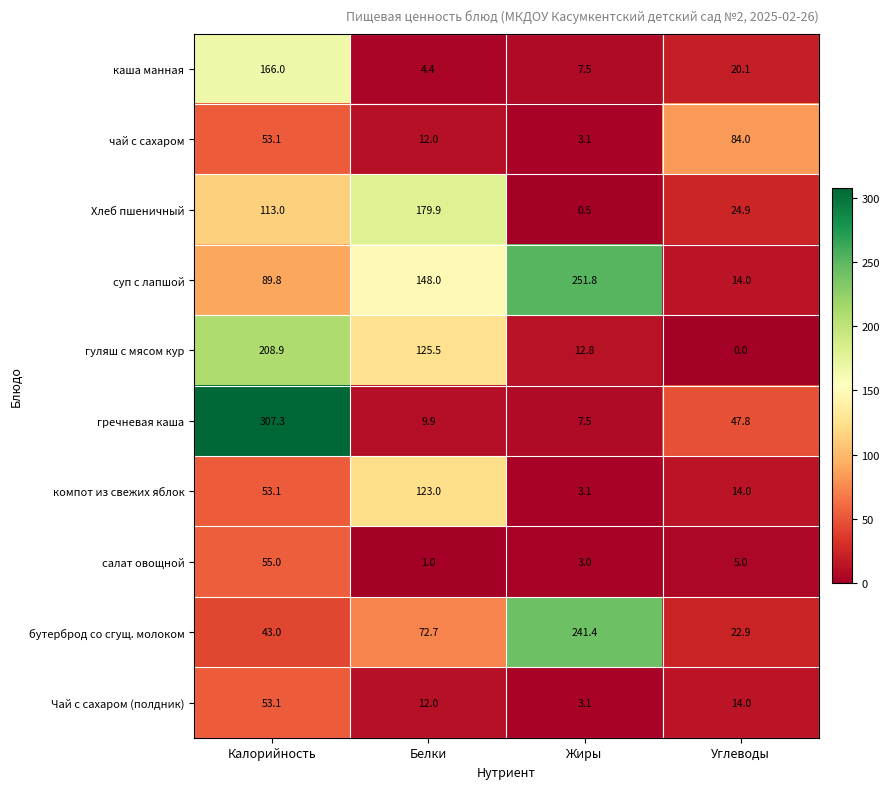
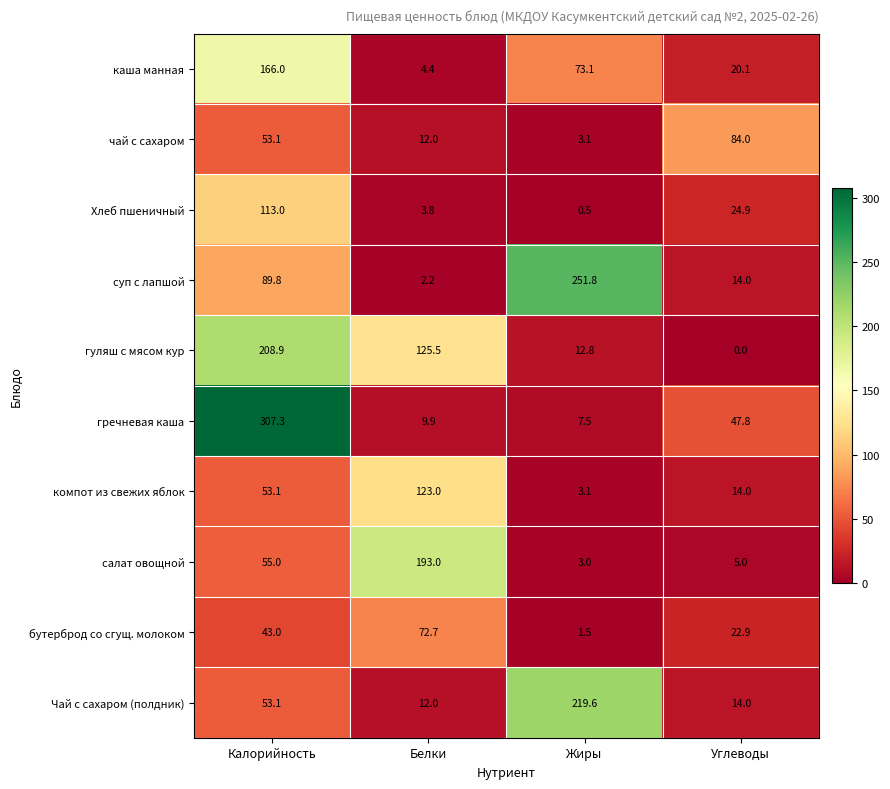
каша манная, Жиры: 7.5 -> 73.1
Хлеб пшеничный, Белки: 179.9 -> 3.8
суп с лапшой, Белки: 148.0 -> 2.2
салат овощной, Белки: 1.0 -> 193.0
бутерброд со сгущ. молоком, Жиры: 241.4 -> 1.5
Чай с сахаром (полдник), Жиры: 3.1 -> 219.6
